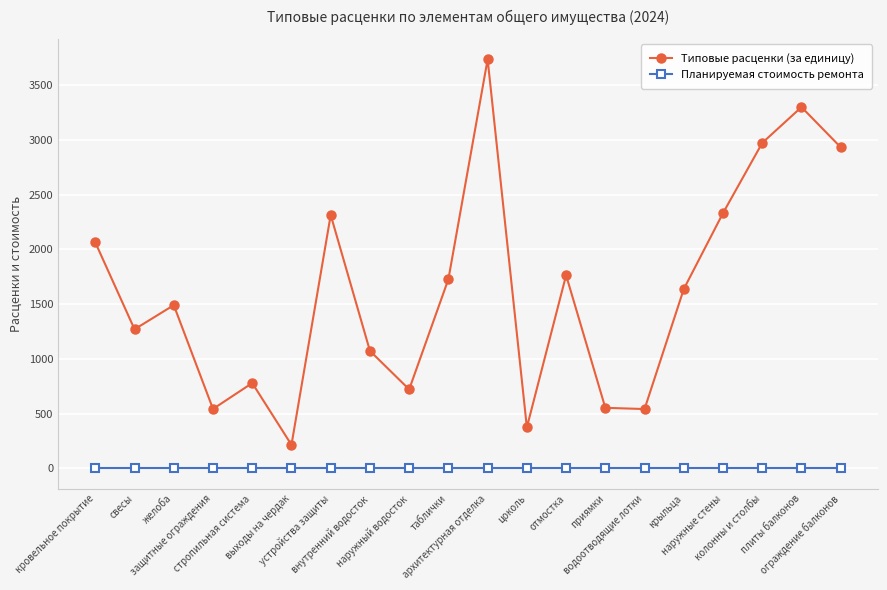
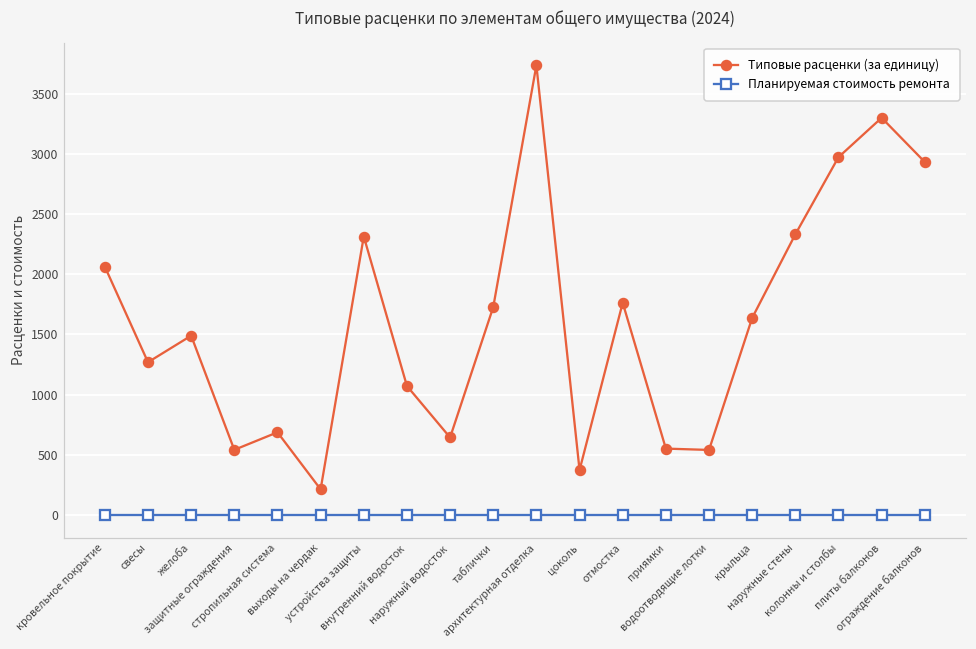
Типовые расценки (за единицу), стропильная система: 780 -> 690
Типовые расценки (за единицу), наружный водосток: 720 -> 640
